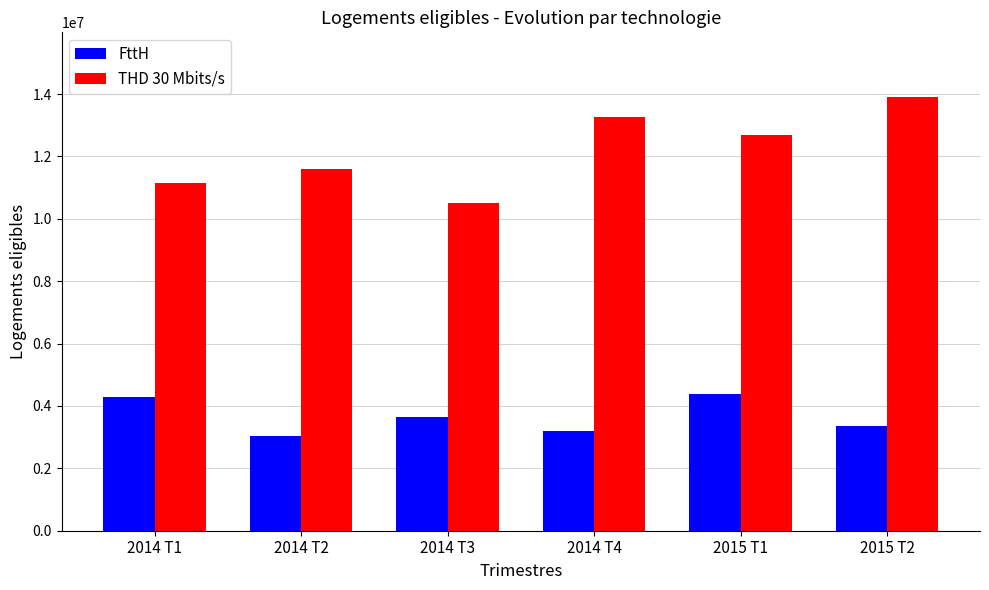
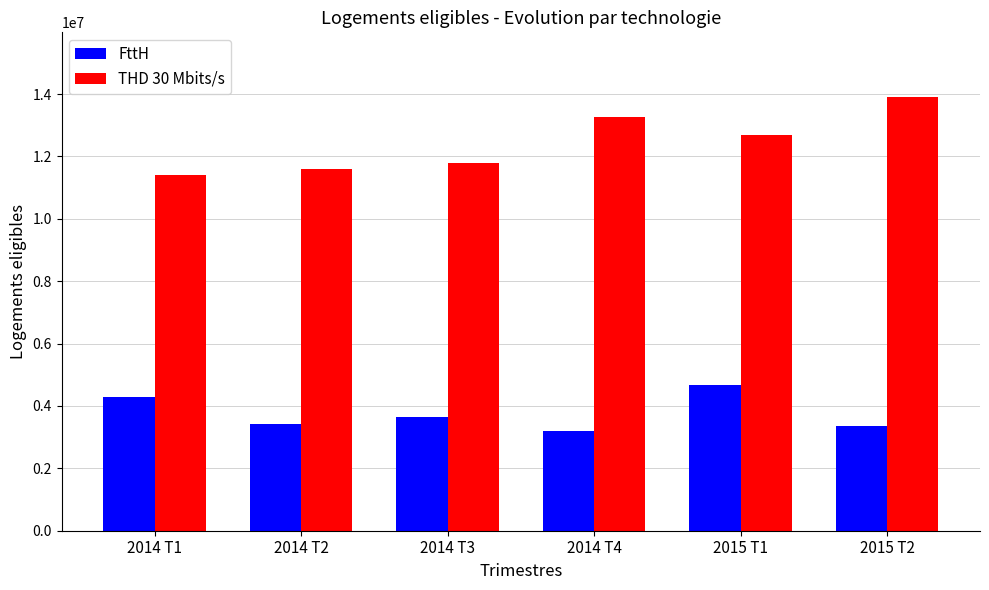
THD 30 Mbits/s, 2014 T1: 11200000 -> 11400000
FttH, 2014 T2: 3000000 -> 3400000
THD 30 Mbits/s, 2014 T3: 10500000 -> 11800000
FttH, 2015 T1: 4400000 -> 4700000
